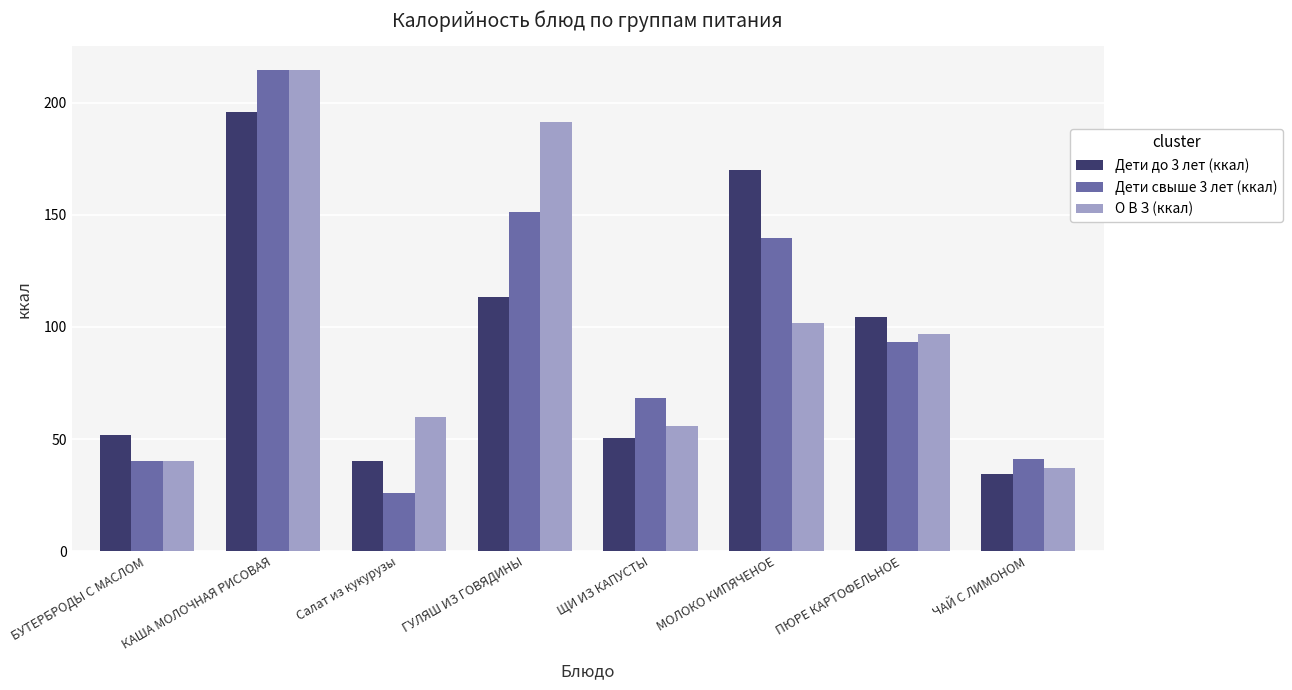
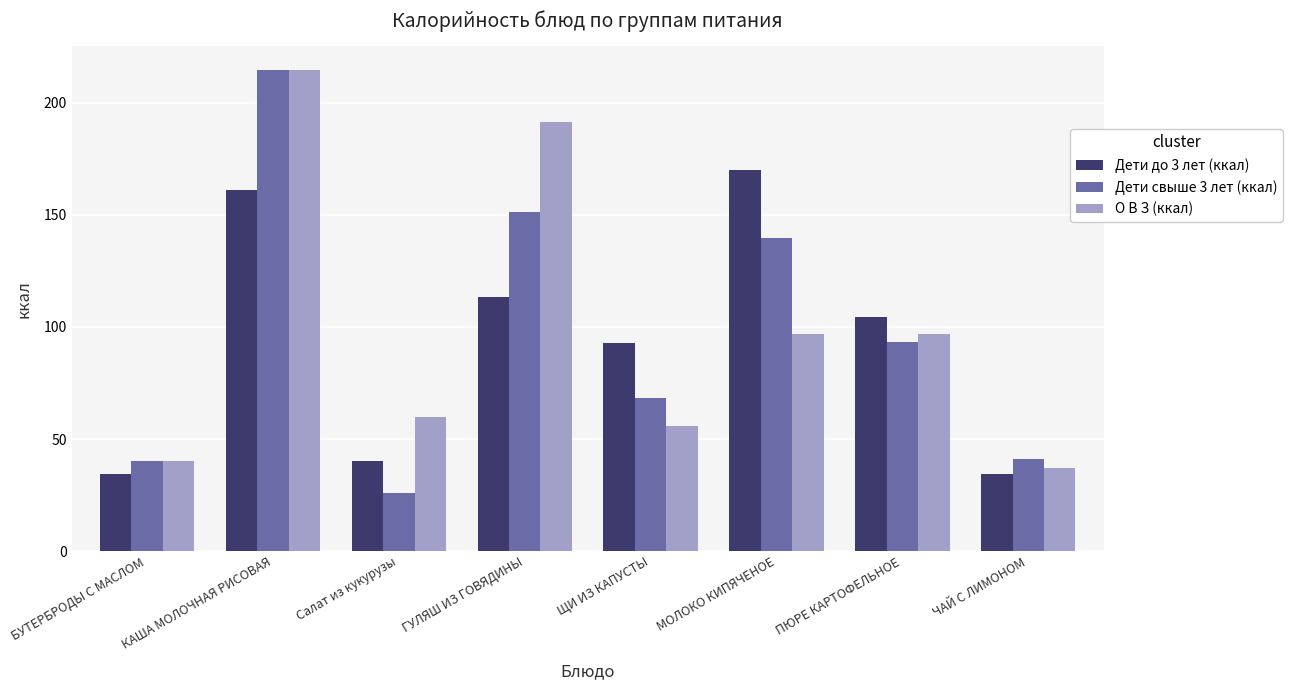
Дети до 3 лет (ккал), БУТЕРБРОДЫ С МАСЛОМ: 52 -> 34
Дети до 3 лет (ккал), КАША МОЛОЧНАЯ РИСОВАЯ: 196 -> 161
Дети до 3 лет (ккал), ЩИ ИЗ КАПУСТЫ: 50 -> 93
О В З (ккал), МОЛОКО КИПЯЧЕНОЕ: 102 -> 97
